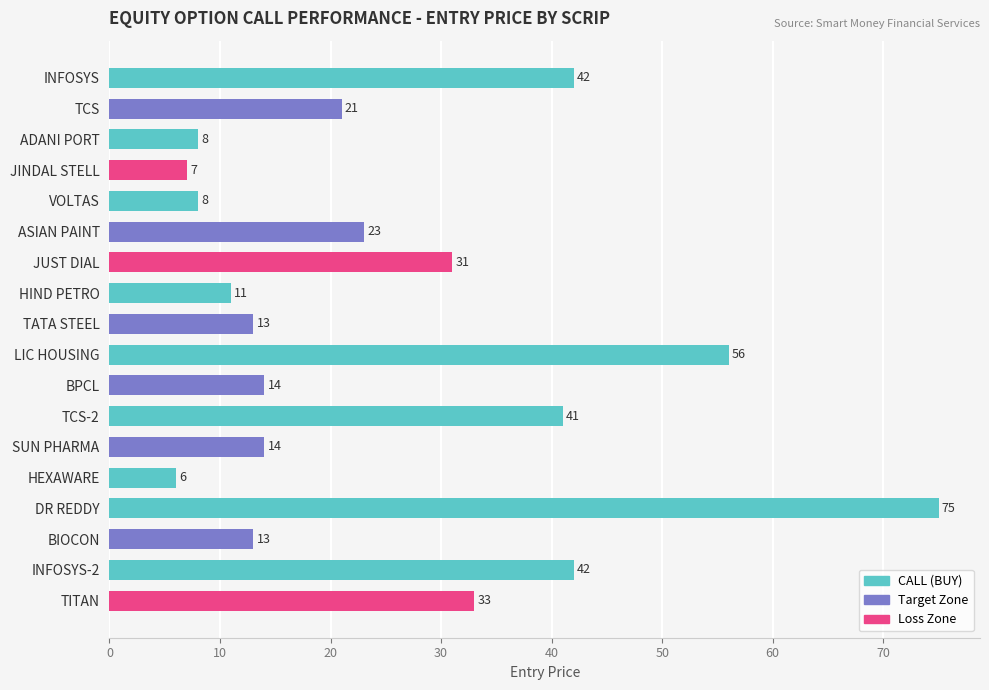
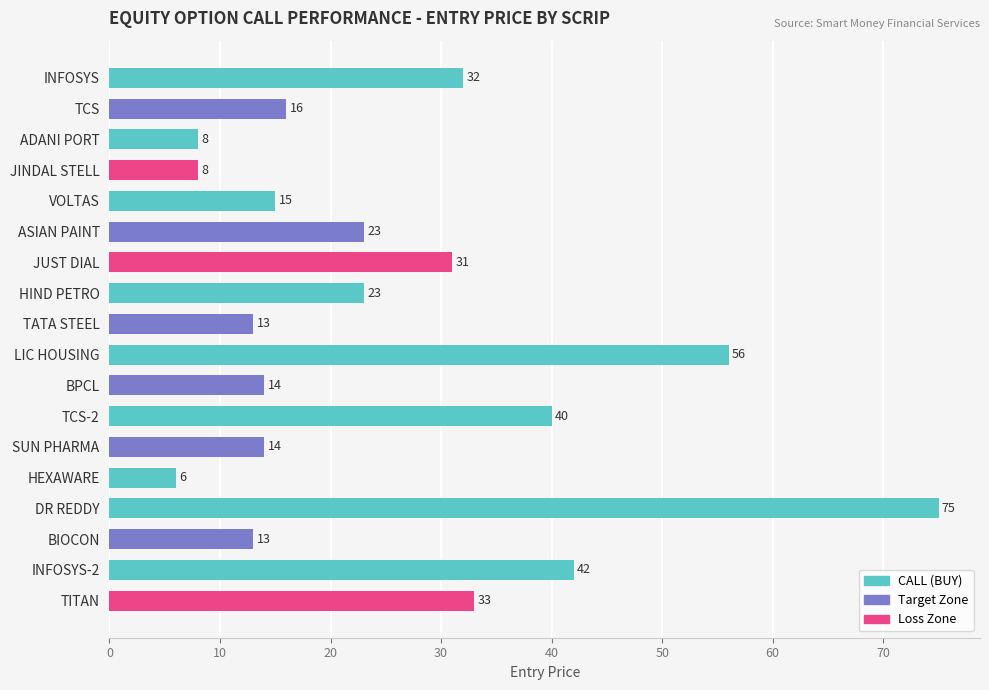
INFOSYS: 42 -> 32
TCS: 21 -> 16
JINDAL STELL: 7 -> 8
VOLTAS: 8 -> 15
HIND PETRO: 11 -> 23
TCS-2: 41 -> 40
